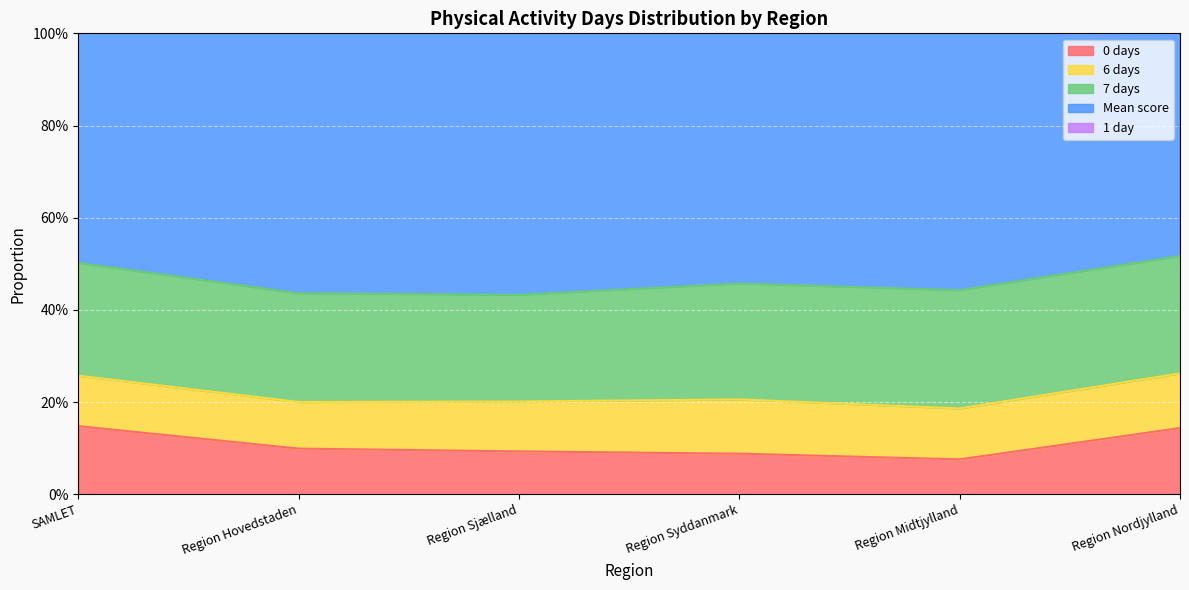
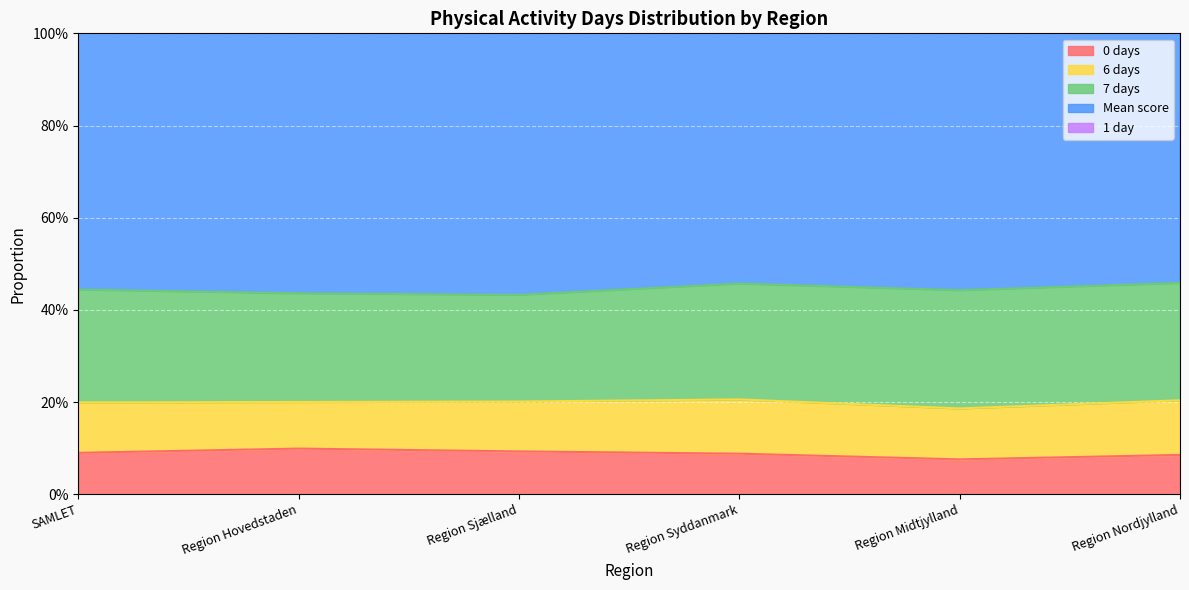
0 days, SAMLET: 15% -> 9%
0 days, Region Nordjylland: 14% -> 9%
